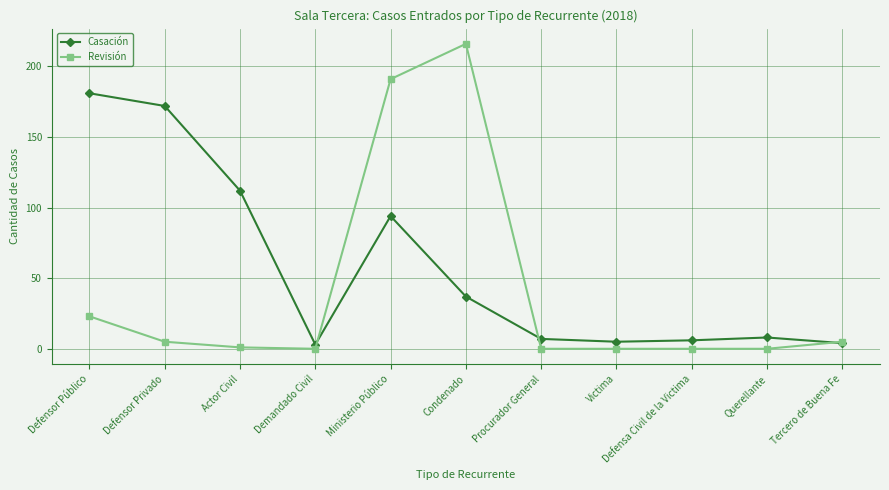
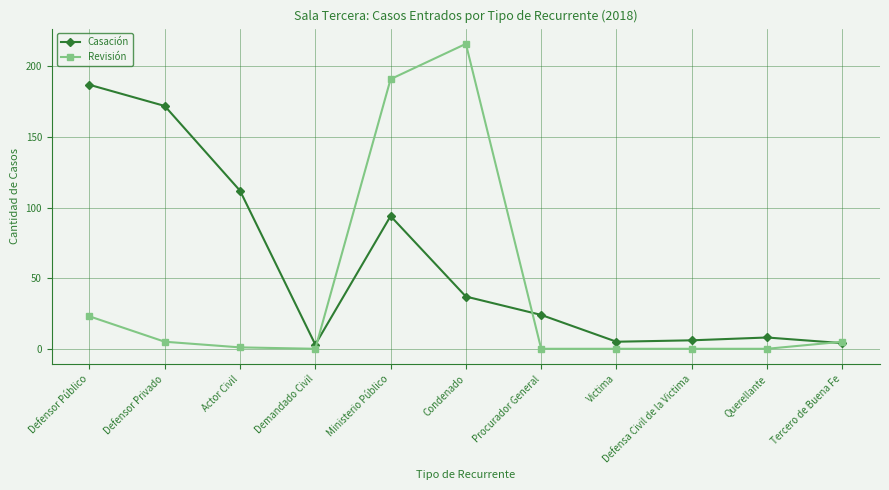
Casación, Defensor Público: 181 -> 187
Casación, Procurador General: 7 -> 24
